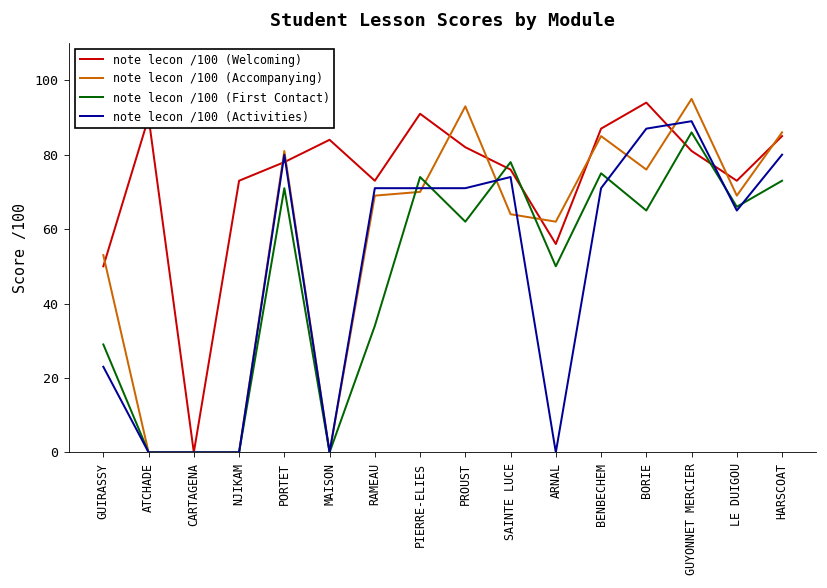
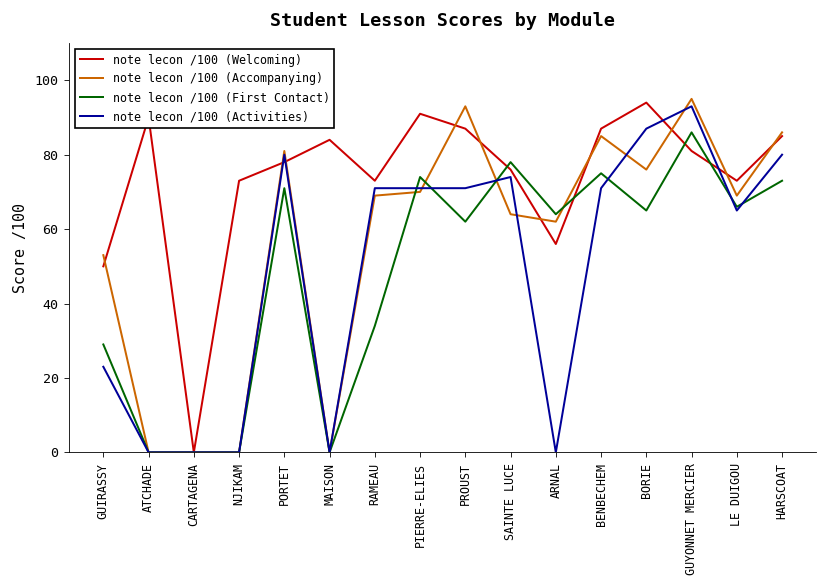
note lecon /100 (Welcoming), PROUST: 82 -> 87
note lecon /100 (First Contact), ARNAL: 50 -> 64
note lecon /100 (Activities), GUYONNET MERCIER: 89 -> 93
